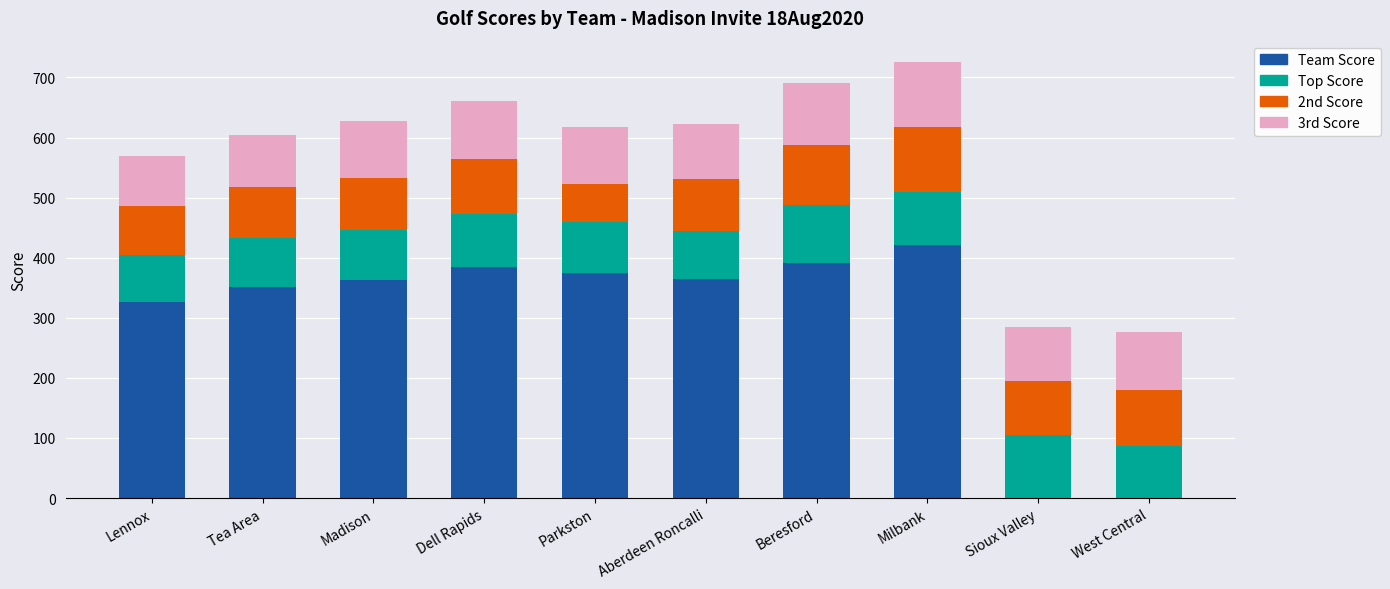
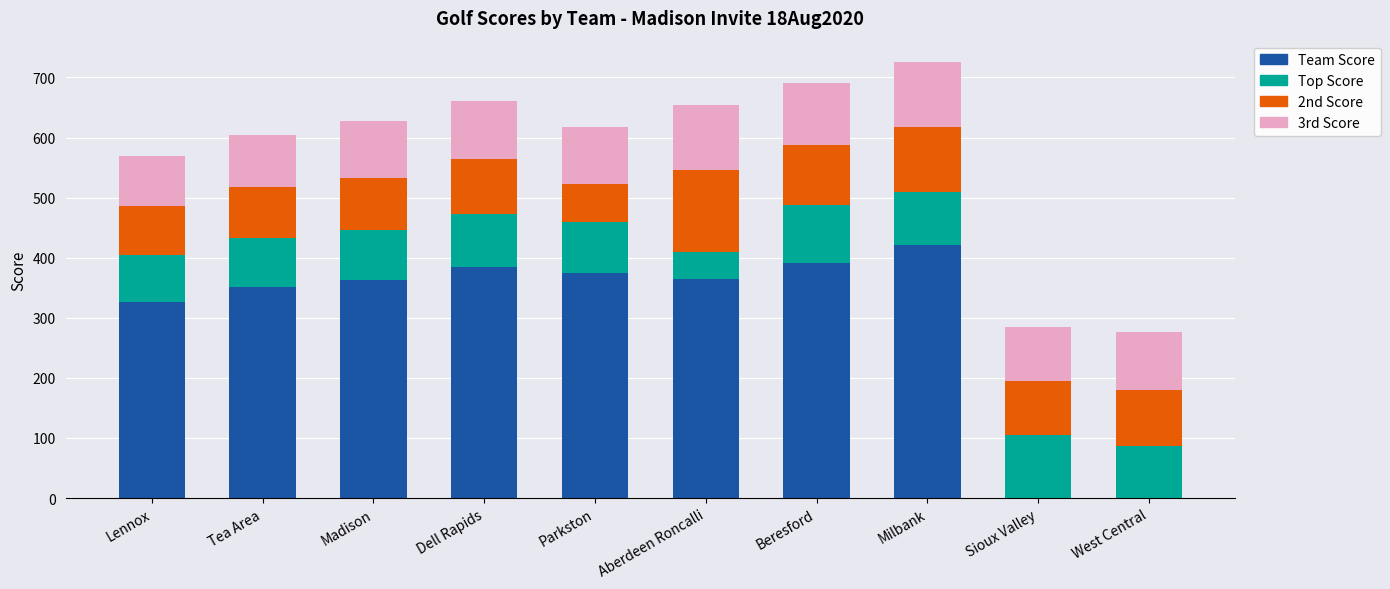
Top Score, Aberdeen Roncalli: 80 -> 50
2nd Score, Aberdeen Roncalli: 90 -> 140
3rd Score, Aberdeen Roncalli: 90 -> 110
